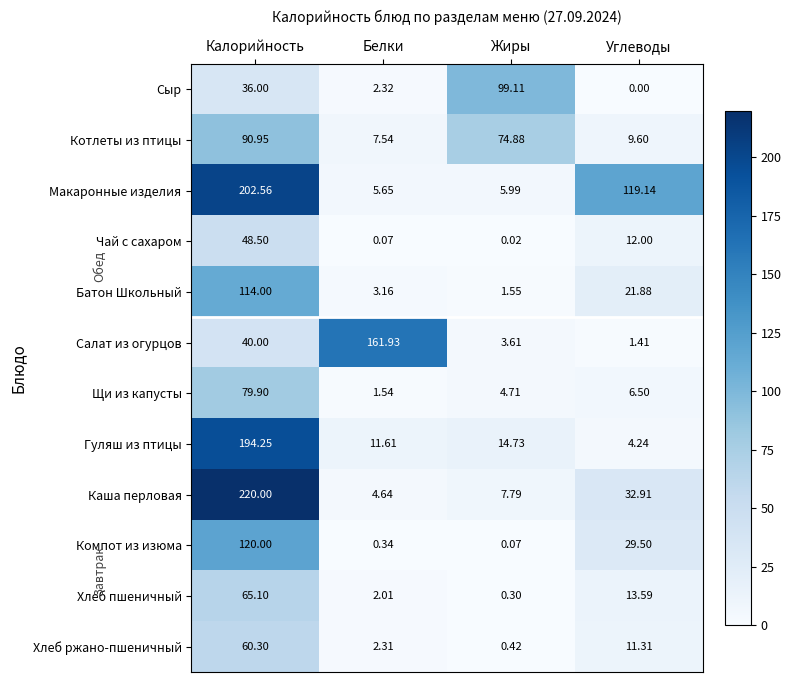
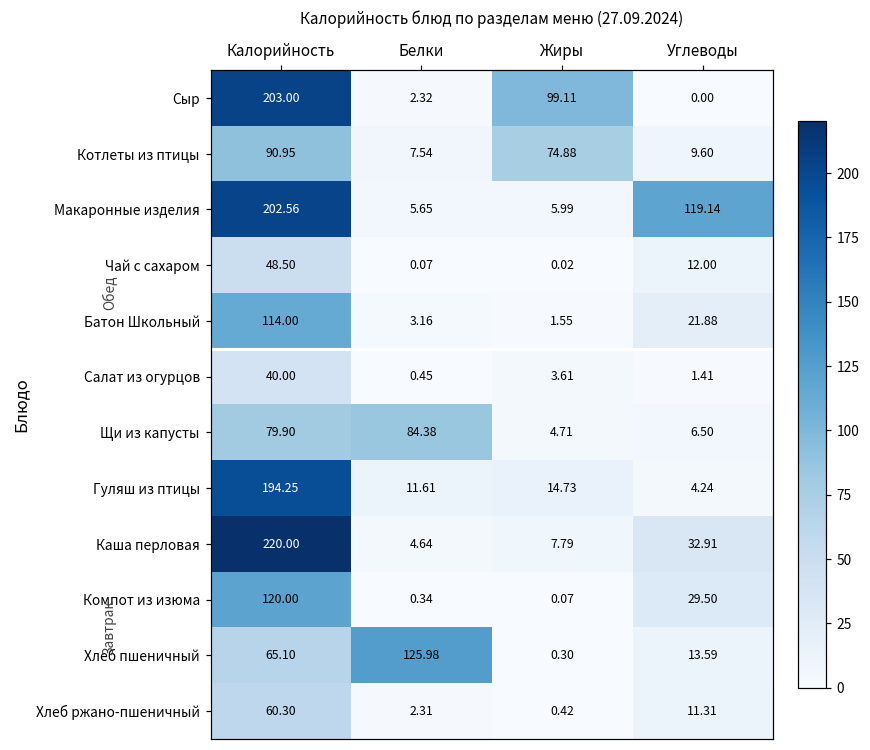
Сыр, Калорийность: 36.00 -> 203.00
Салат из огурцов, Белки: 161.93 -> 0.45
Щи из капусты, Белки: 1.54 -> 84.38
Хлеб пшеничный, Белки: 2.01 -> 125.98
